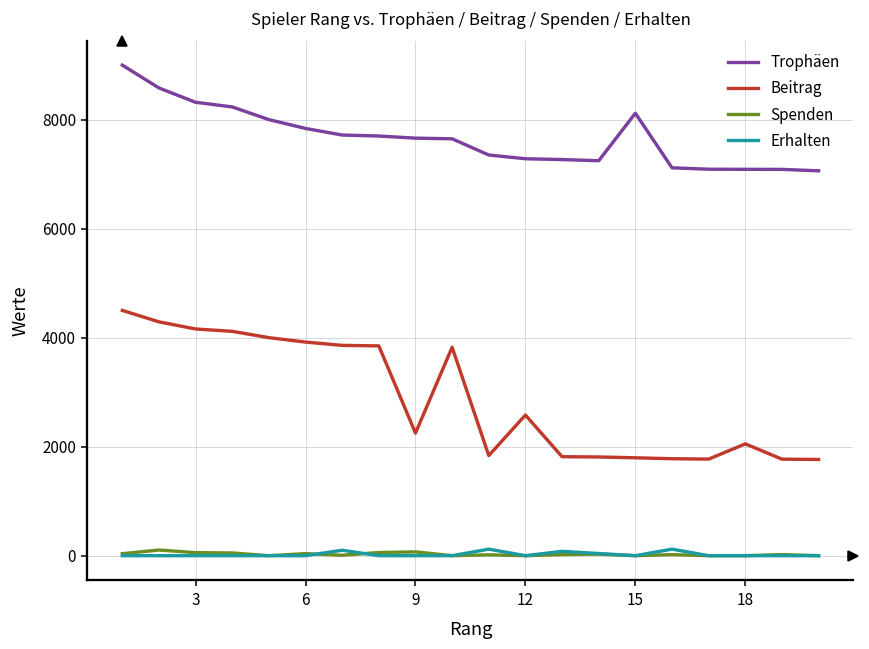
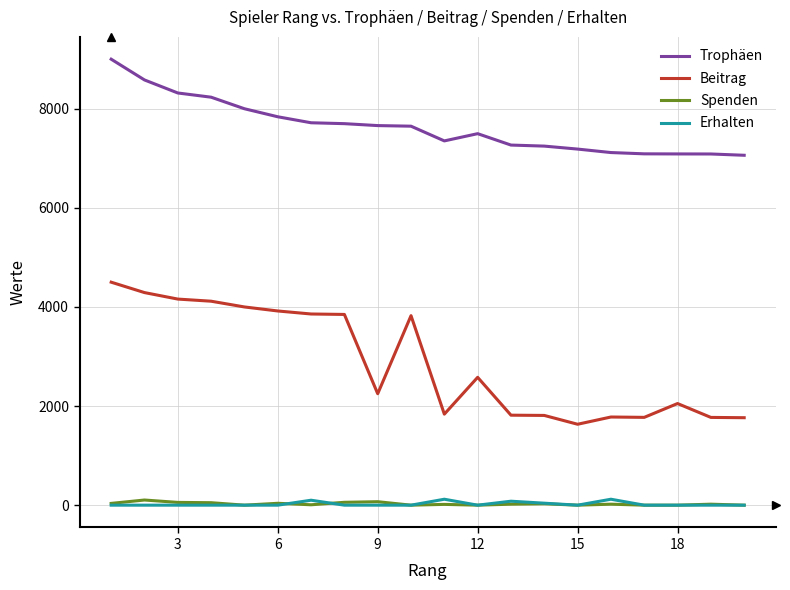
Trophäen, 12: 7300 -> 7500
Trophäen, 15: 8100 -> 7200
Beitrag, 15: 1800 -> 1600
